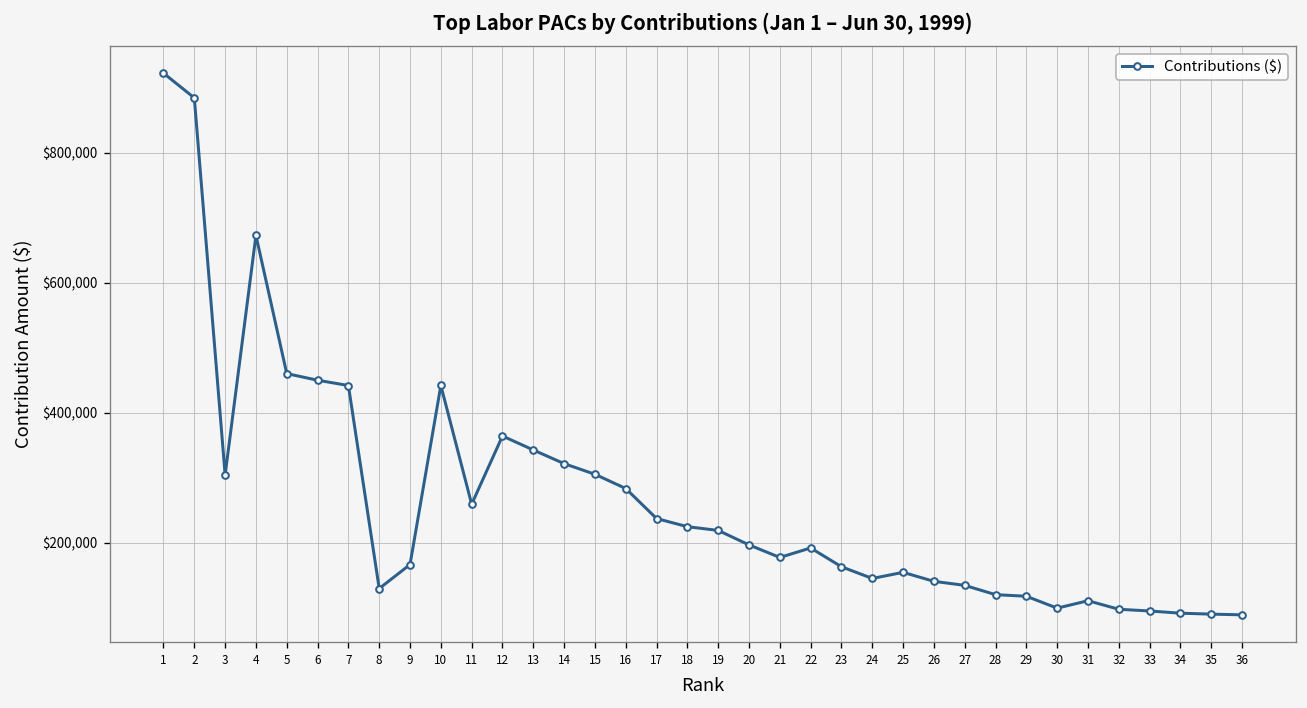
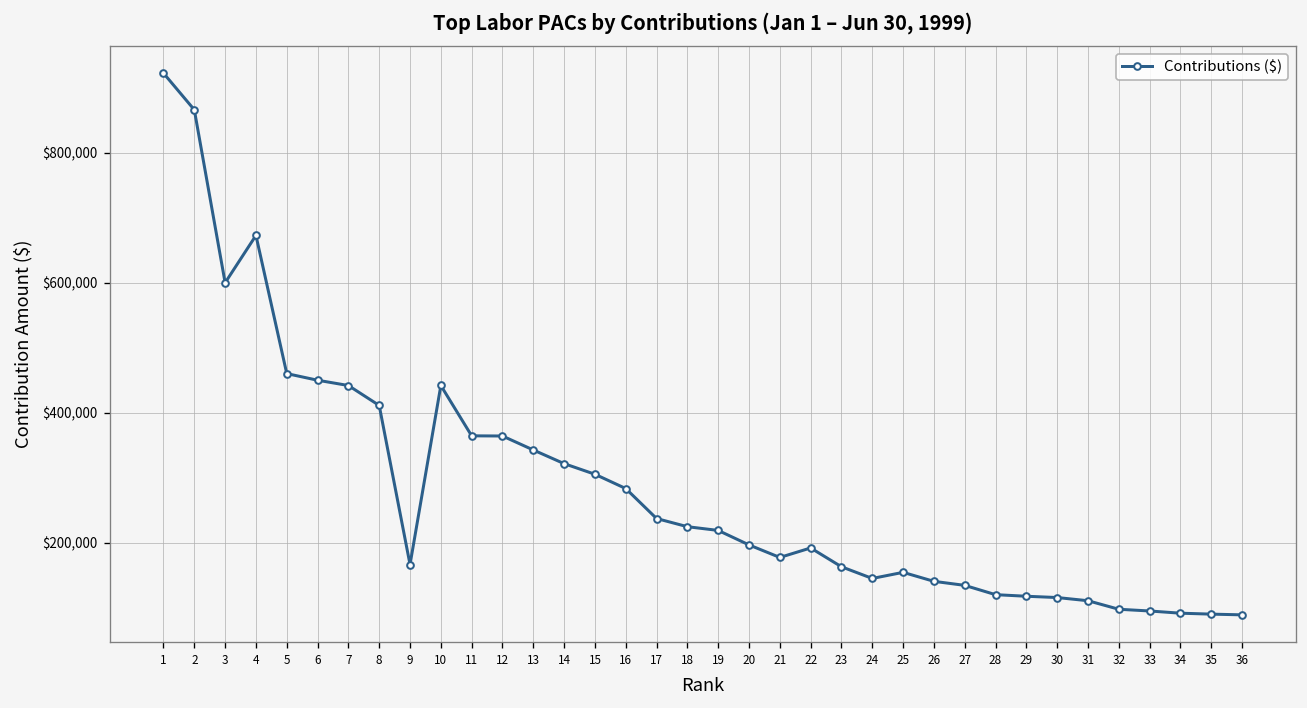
2: $880,000 -> $870,000
3: $300,000 -> $600,000
8: $130,000 -> $410,000
11: $260,000 -> $360,000
30: $100,000 -> $120,000
